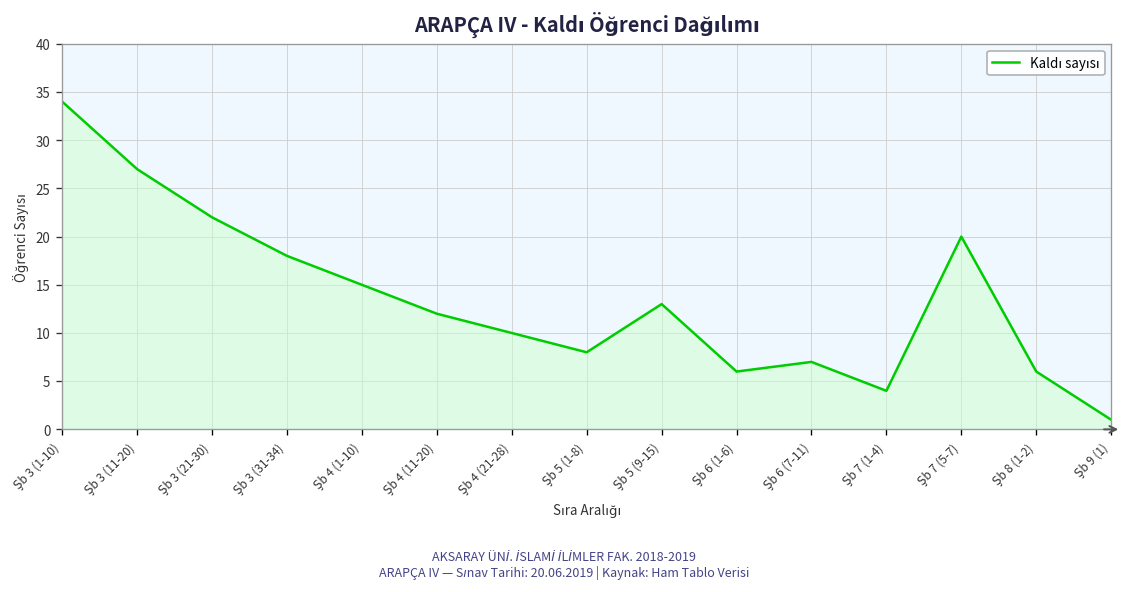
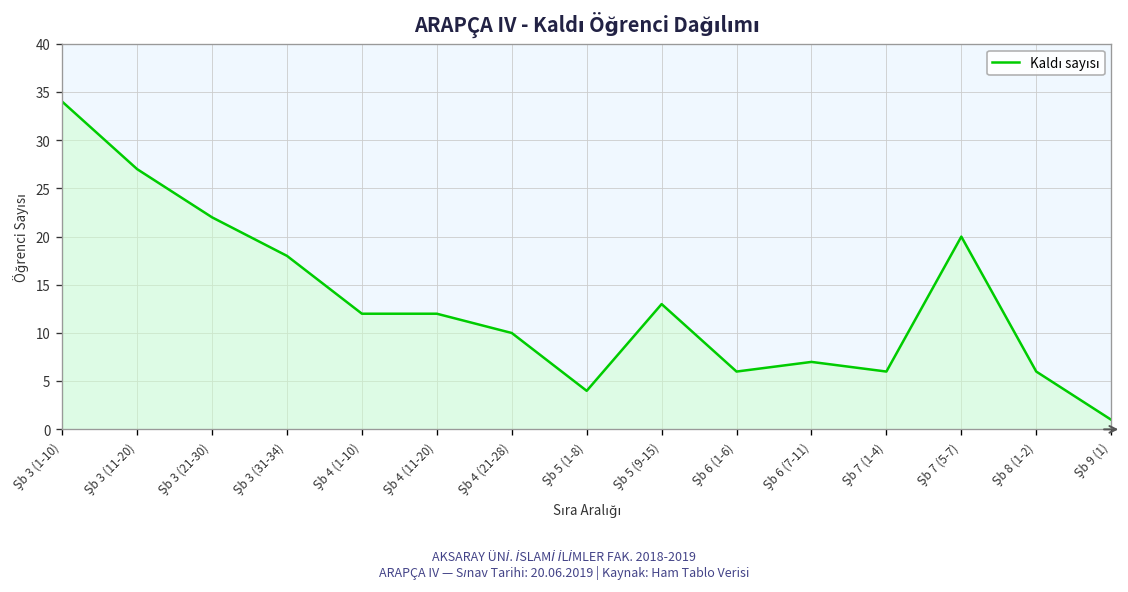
Şb 4 (1-10): 15 -> 12
Şb 5 (1-8): 8 -> 4
Şb 7 (1-4): 4 -> 6
